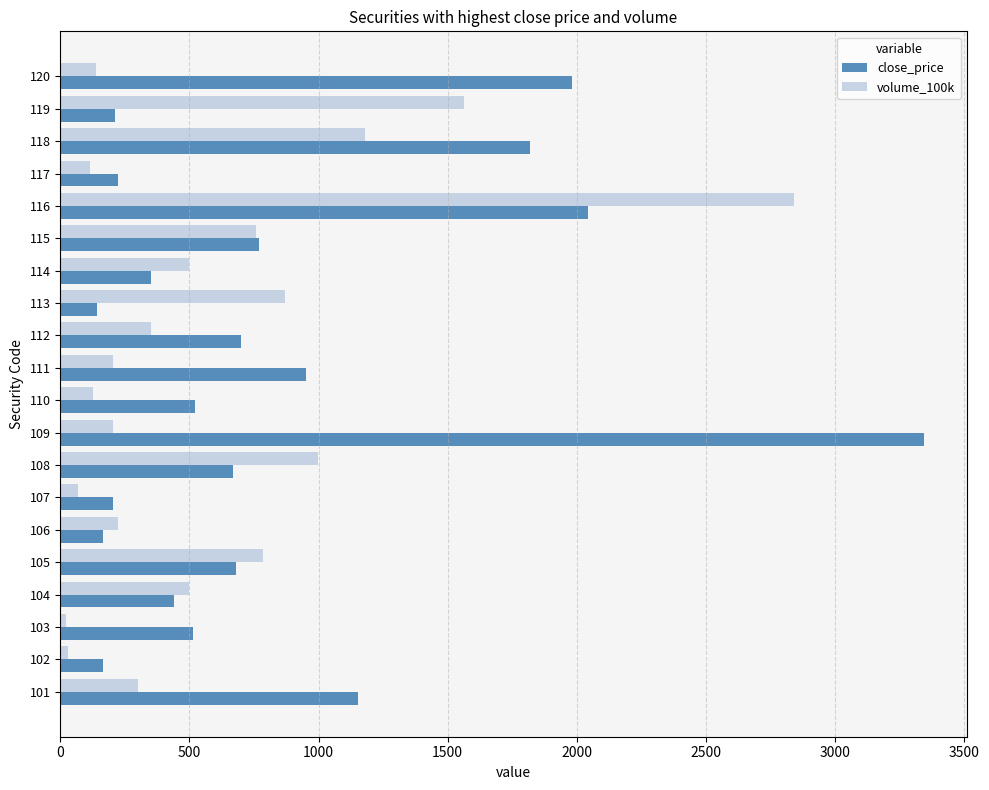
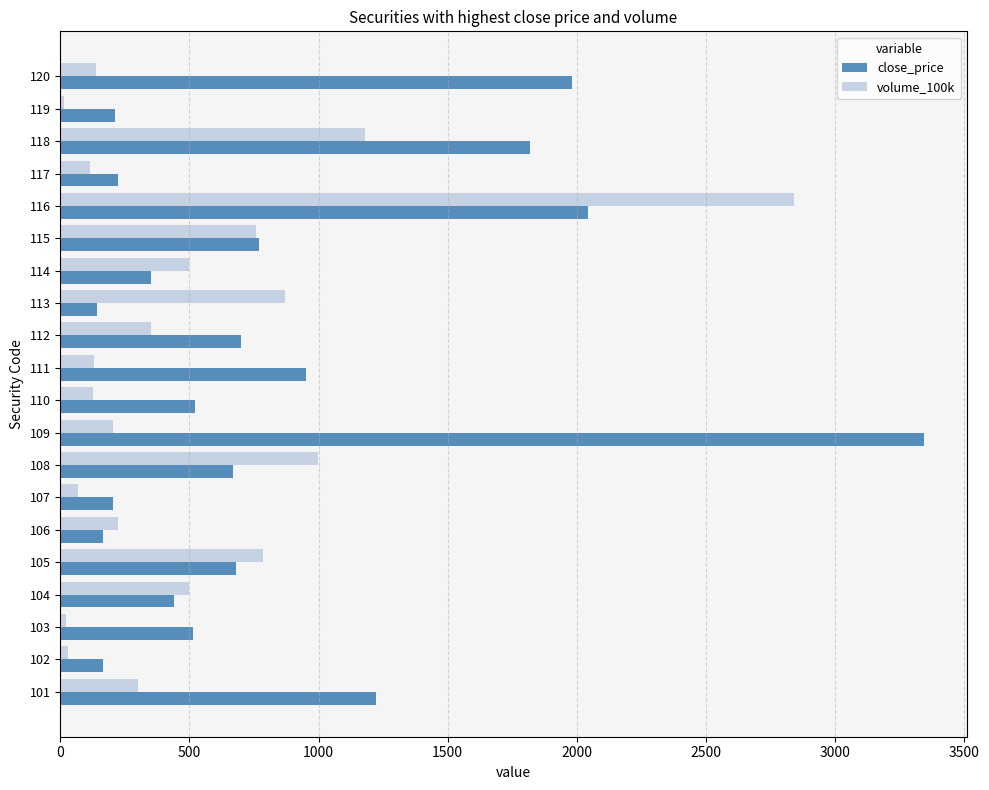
volume_100k, 119: 1570 -> 20
volume_100k, 111: 210 -> 130
close_price, 101: 1150 -> 1220
